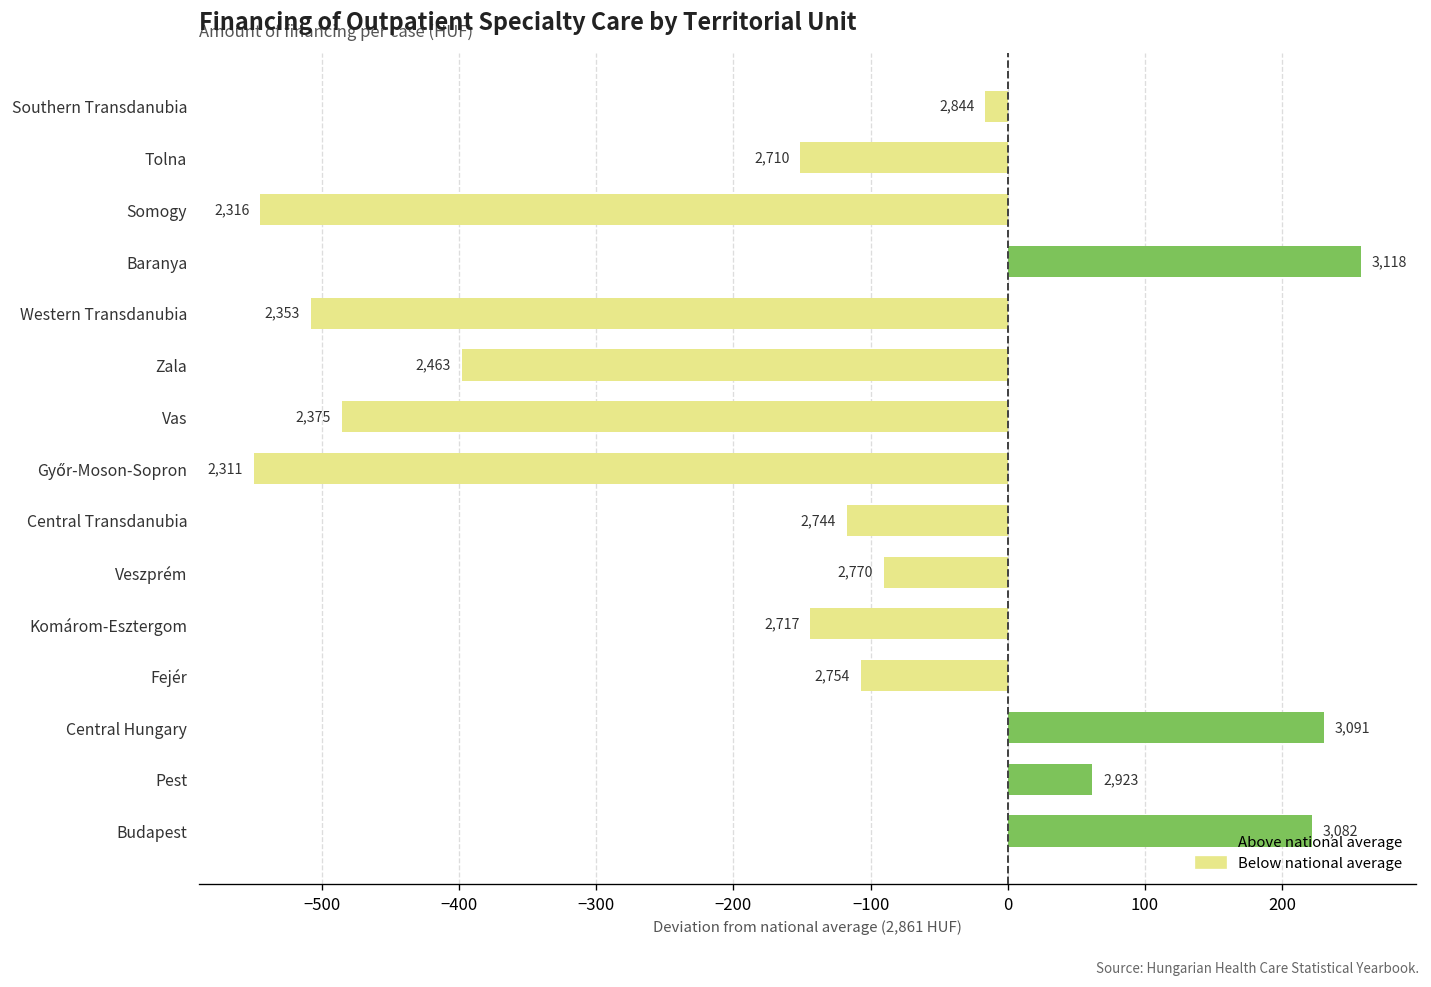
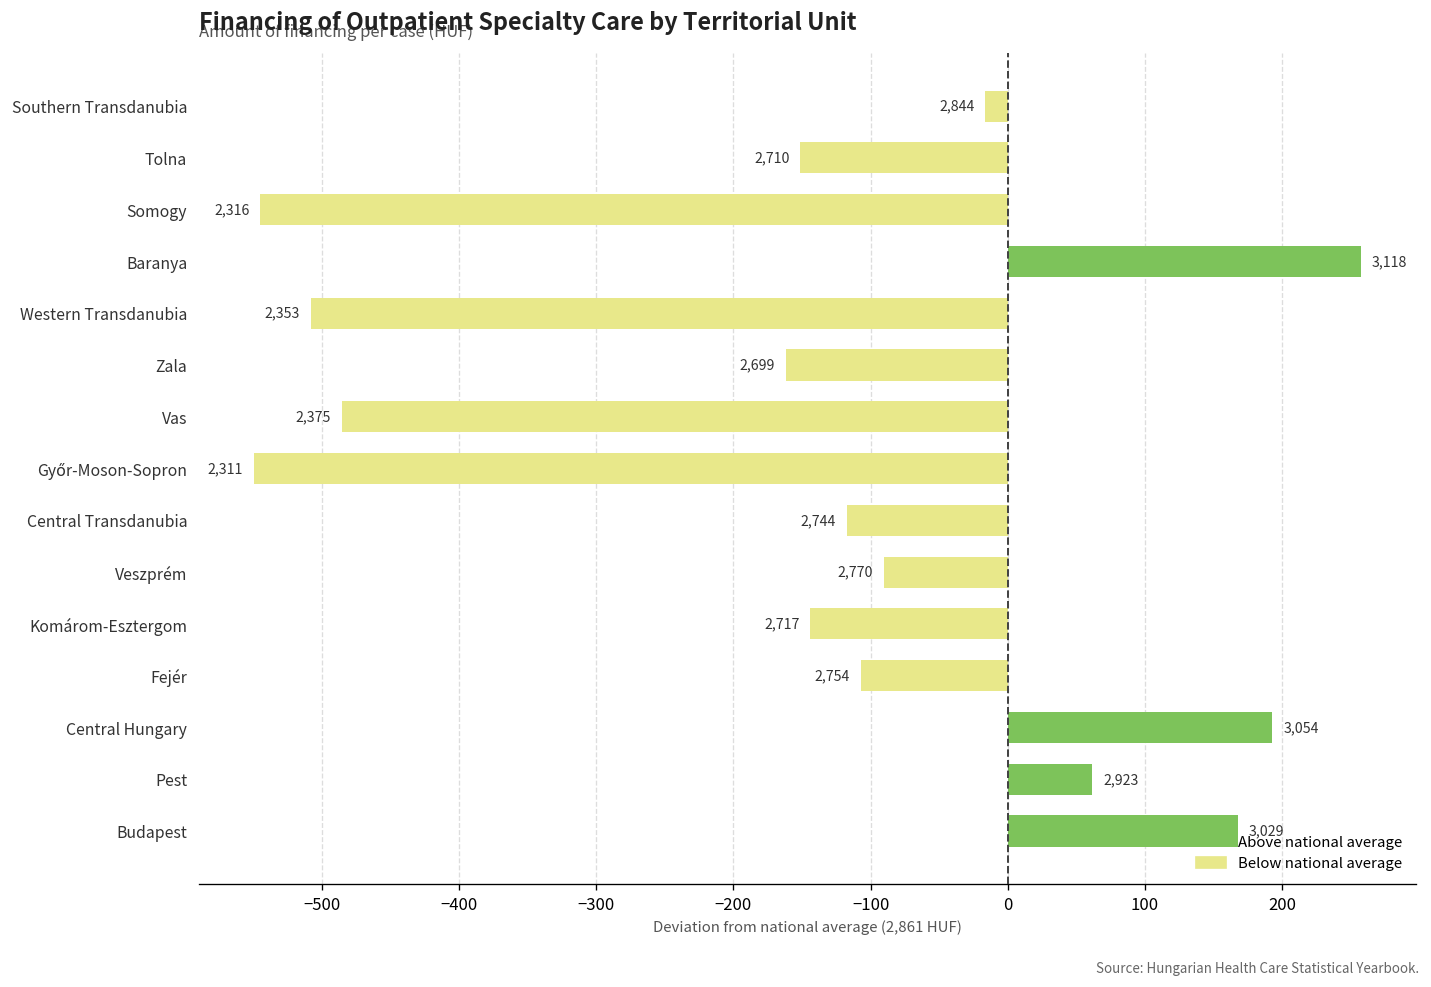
Zala: 2,463 -> 2,699
Central Hungary: 3,091 -> 3,054
Budapest: 3,082 -> 3,029
